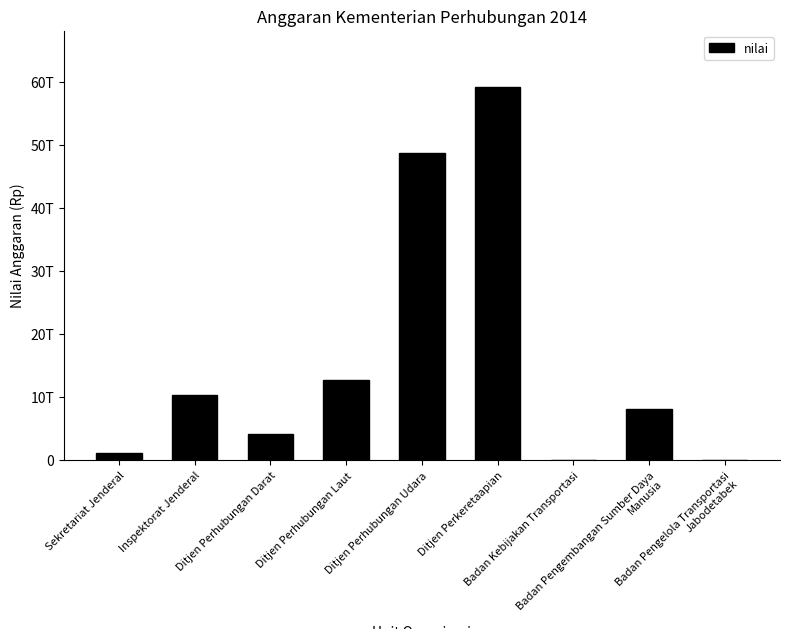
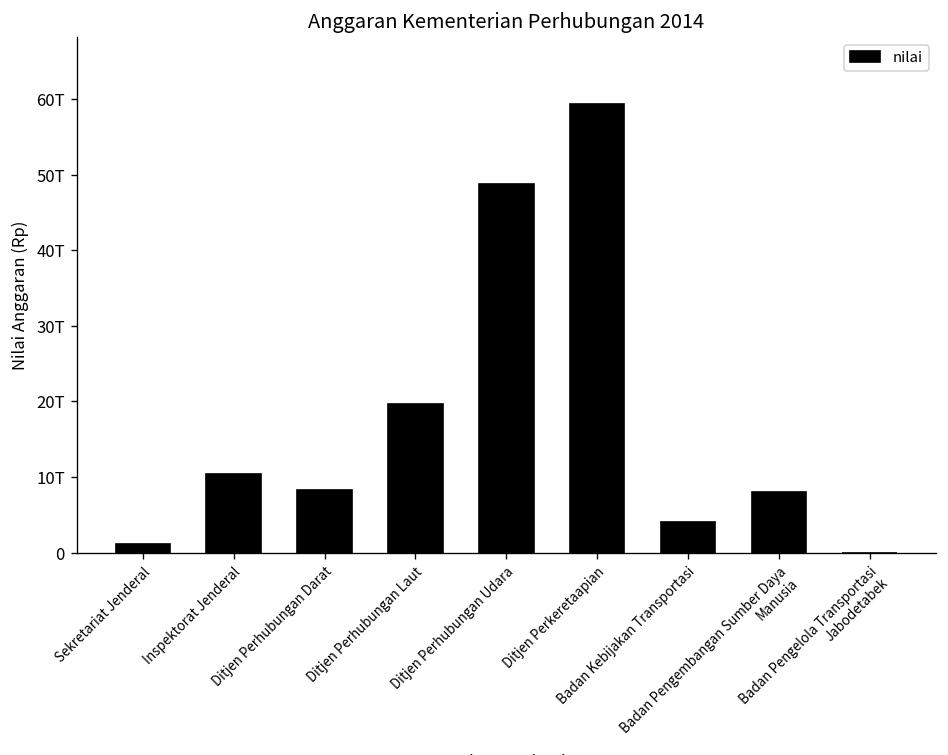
Ditjen Perhubungan Darat: 4T -> 8T
Ditjen Perhubungan Laut: 13T -> 20T
Badan Kebijakan Transportasi: 0T -> 4T
